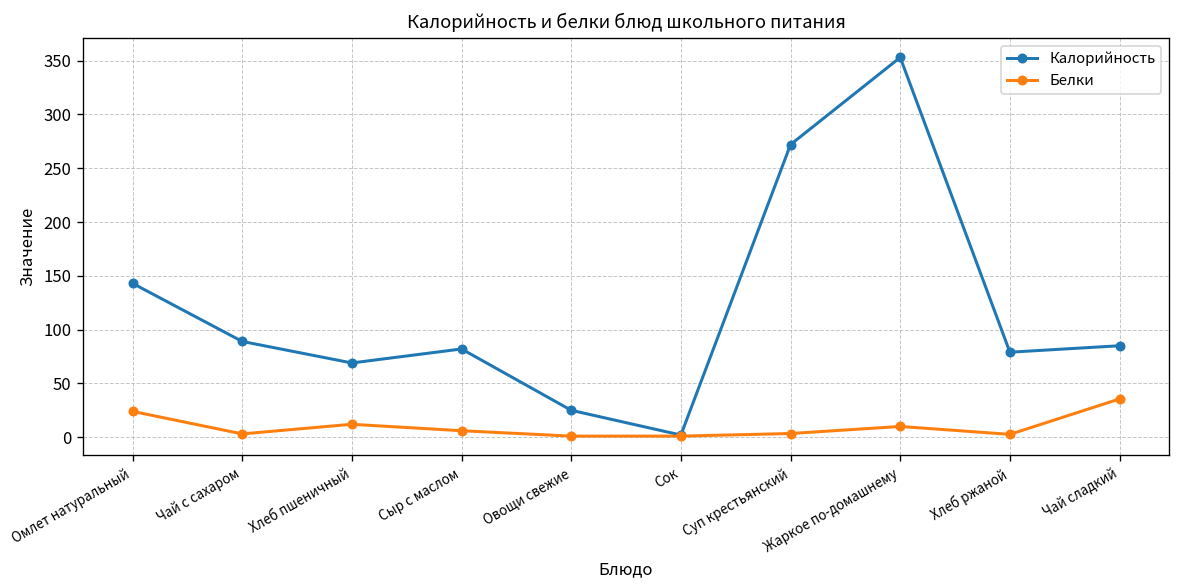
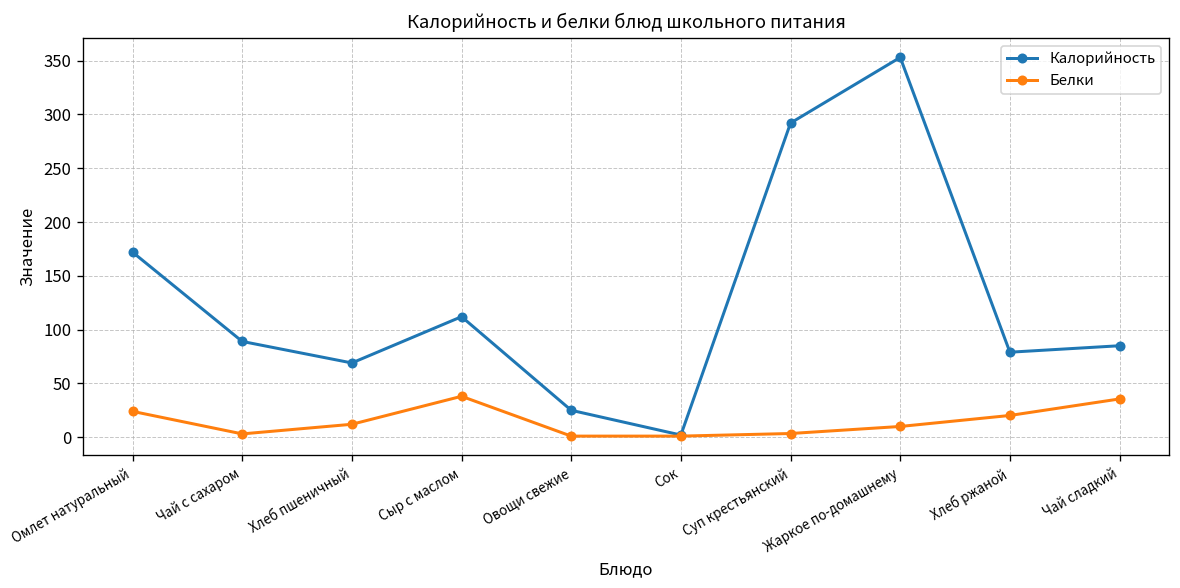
Калорийность, Омлет натуральный: 140 -> 170
Калорийность, Сыр с маслом: 80 -> 110
Белки, Сыр с маслом: 10 -> 40
Калорийность, Суп крестьянский: 270 -> 290
Белки, Хлеб ржаной: 0 -> 20
